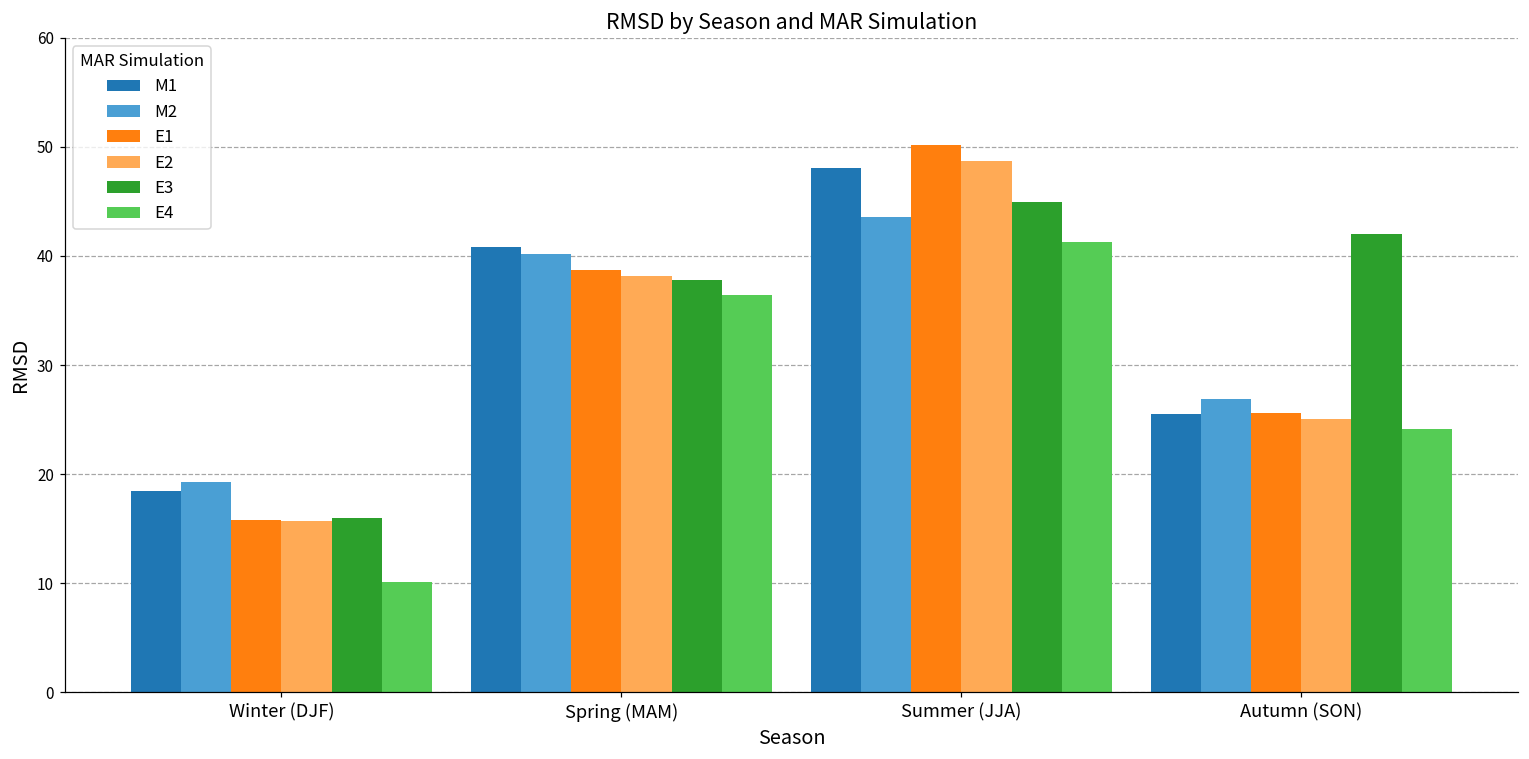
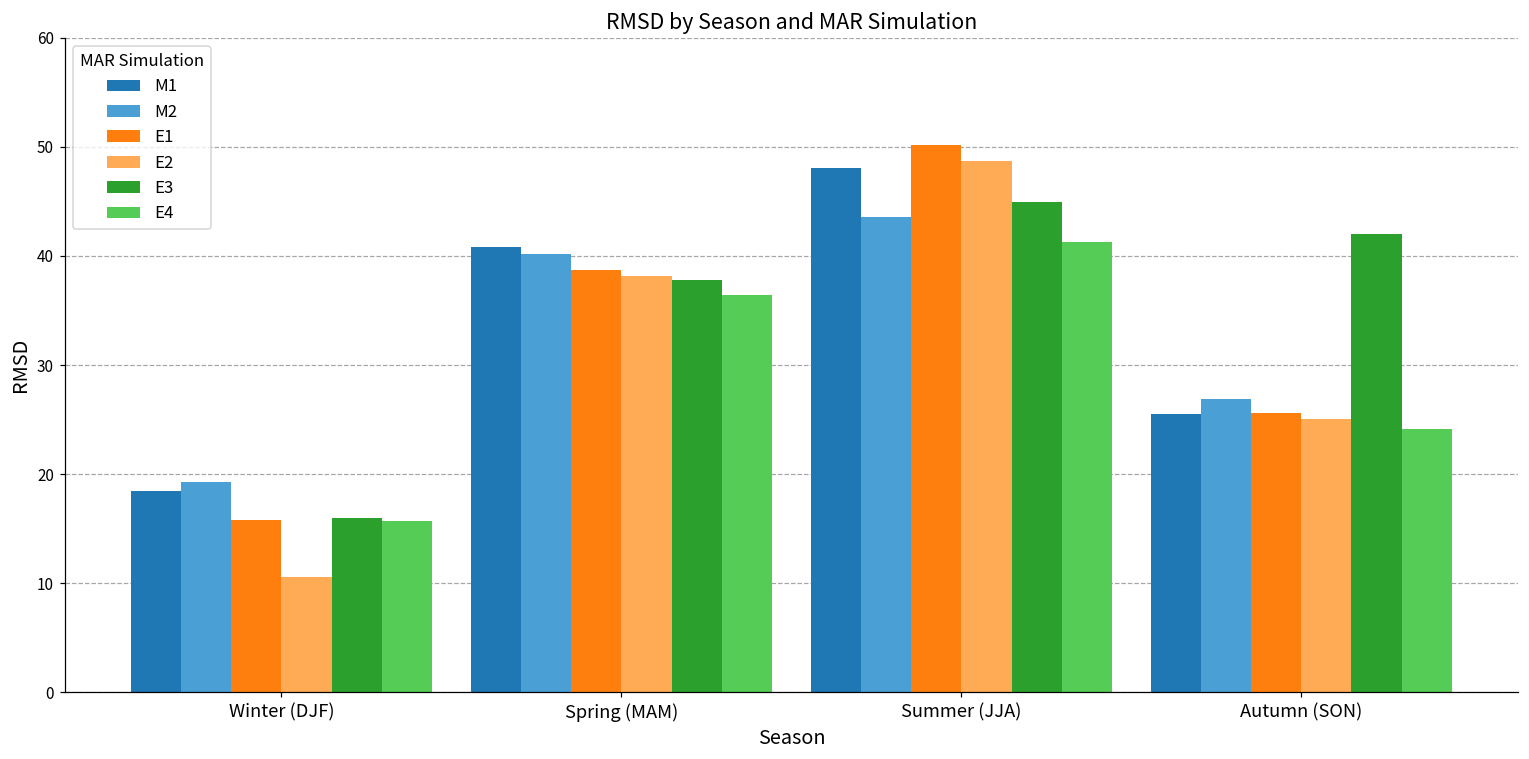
E2, Winter (DJF): 16 -> 11
E4, Winter (DJF): 10 -> 16
